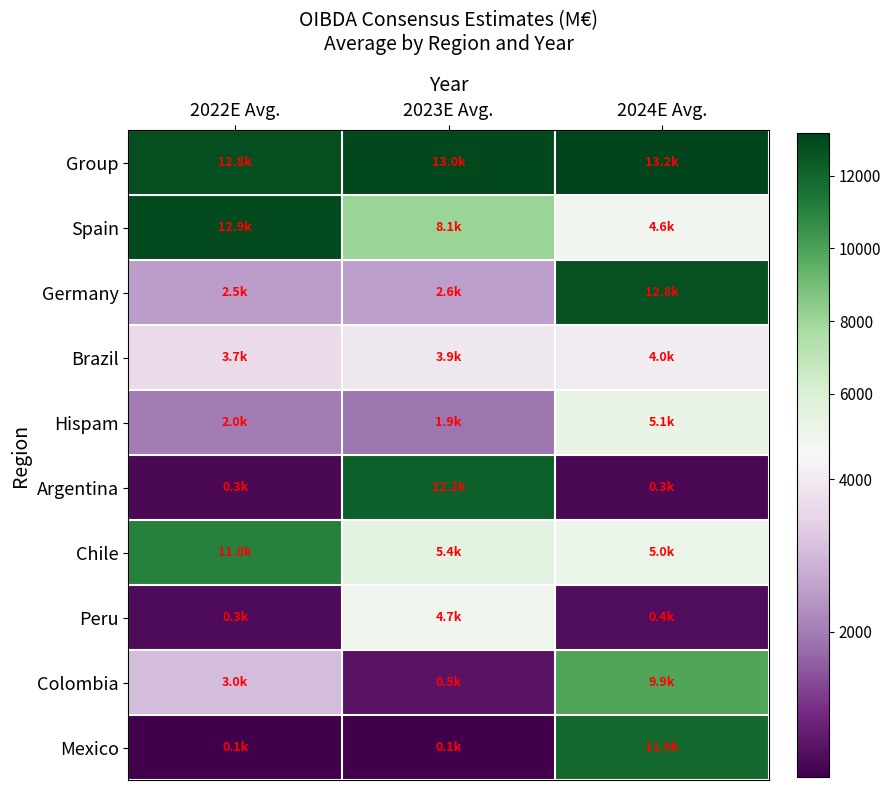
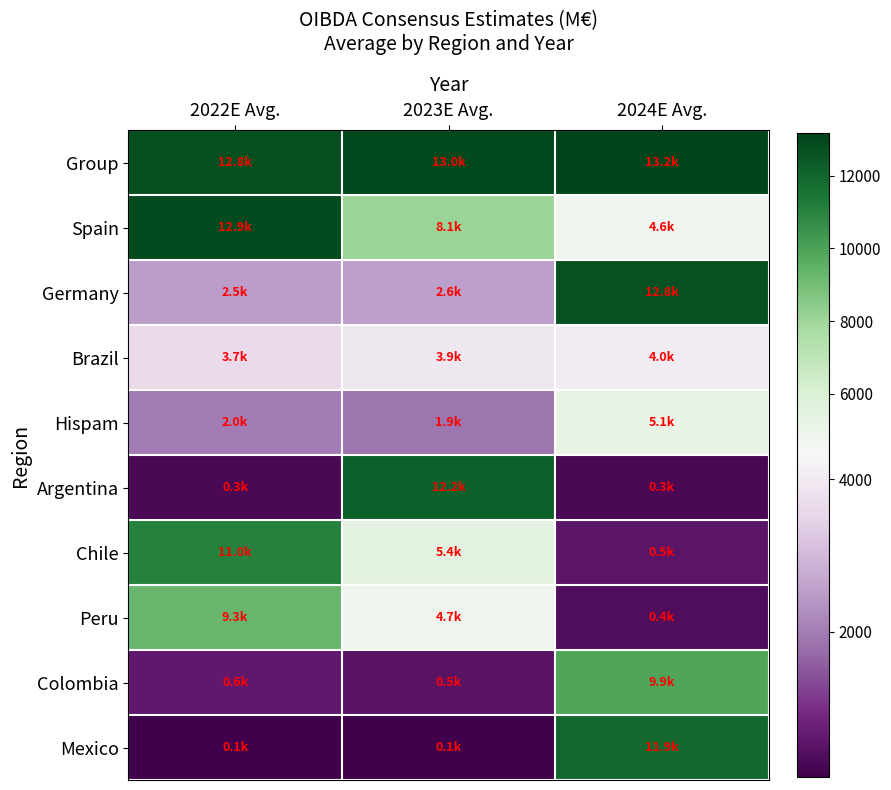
Chile, 2024E Avg.: 5.0k -> 0.5k
Peru, 2022E Avg.: 0.3k -> 9.3k
Colombia, 2022E Avg.: 3.0k -> 0.6k
